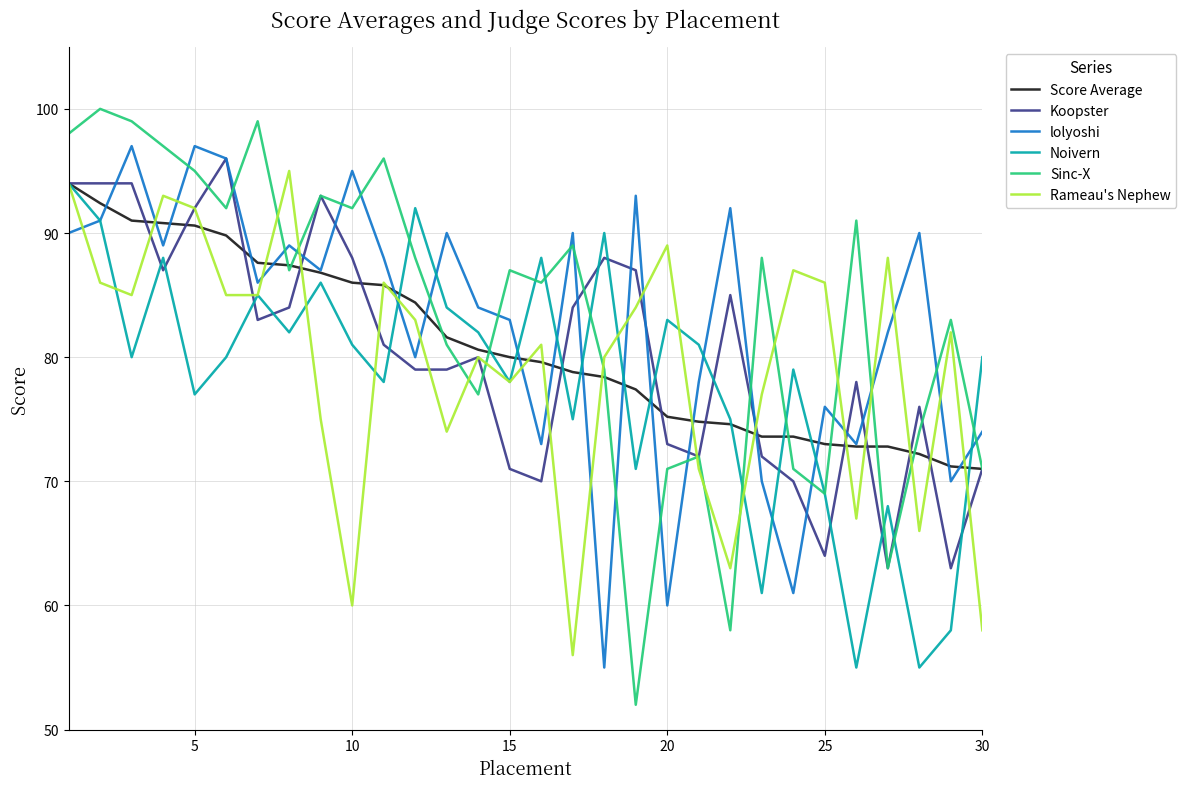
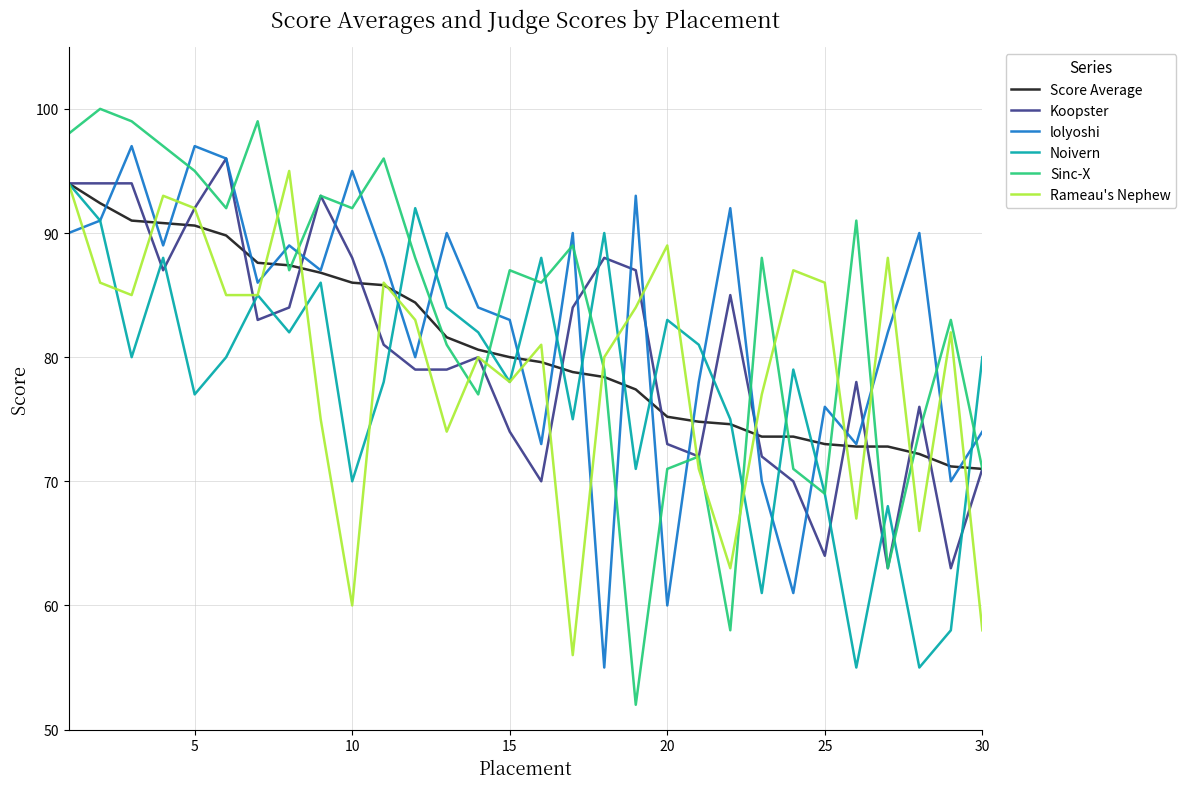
Noivern, 10: 81 -> 70
Koopster, 15: 71 -> 74
